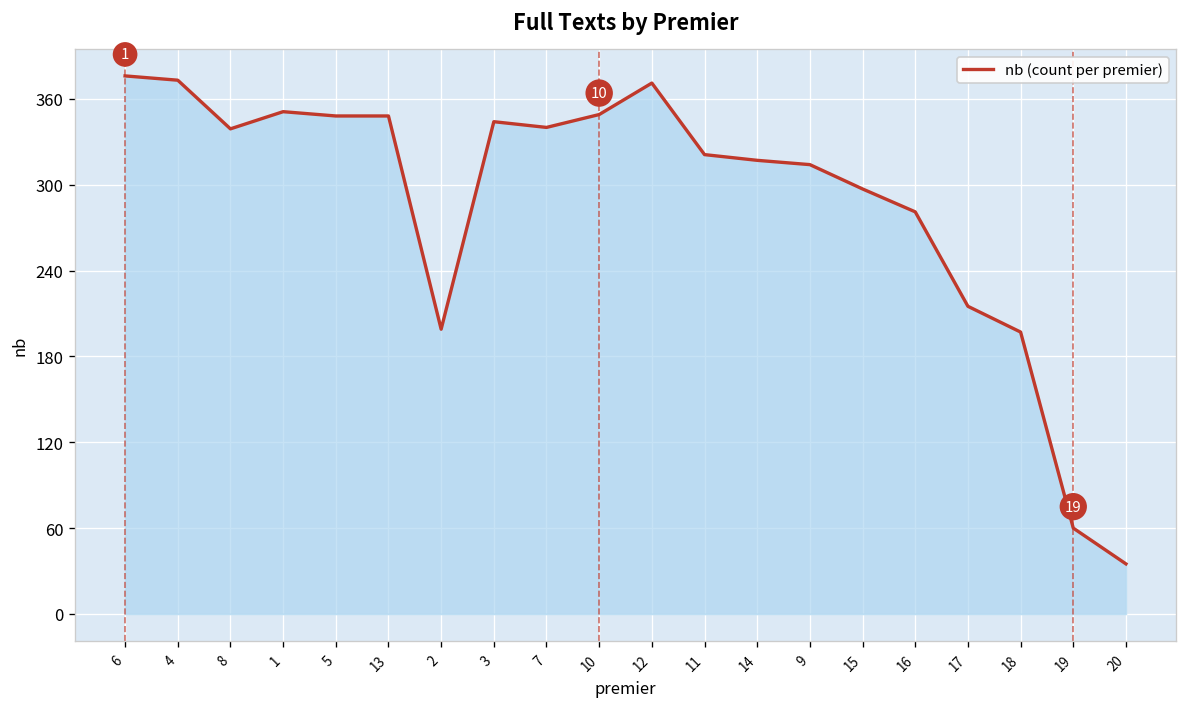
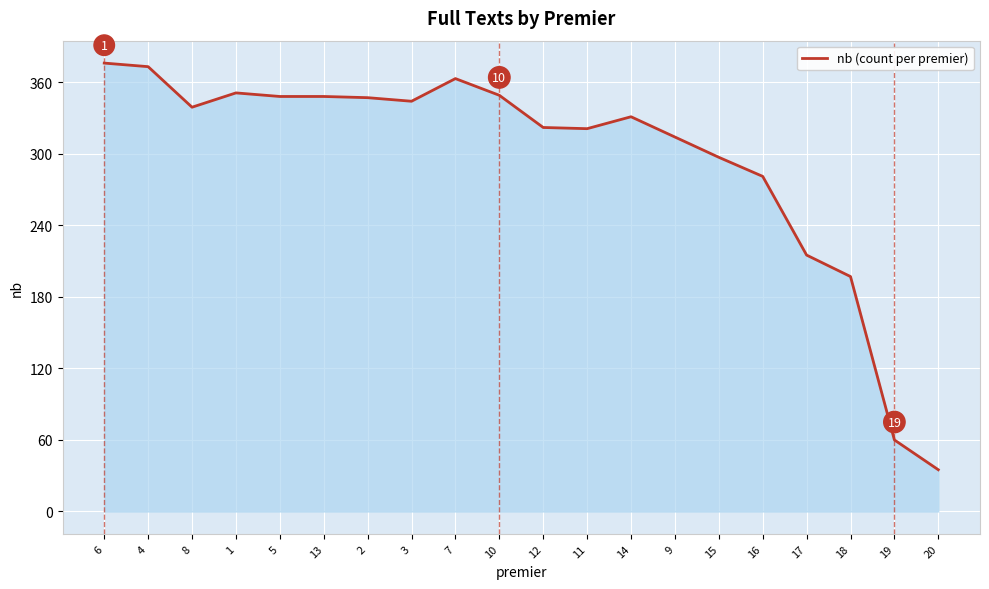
2: 199 -> 347
7: 340 -> 363
12: 371 -> 322
14: 317 -> 331
